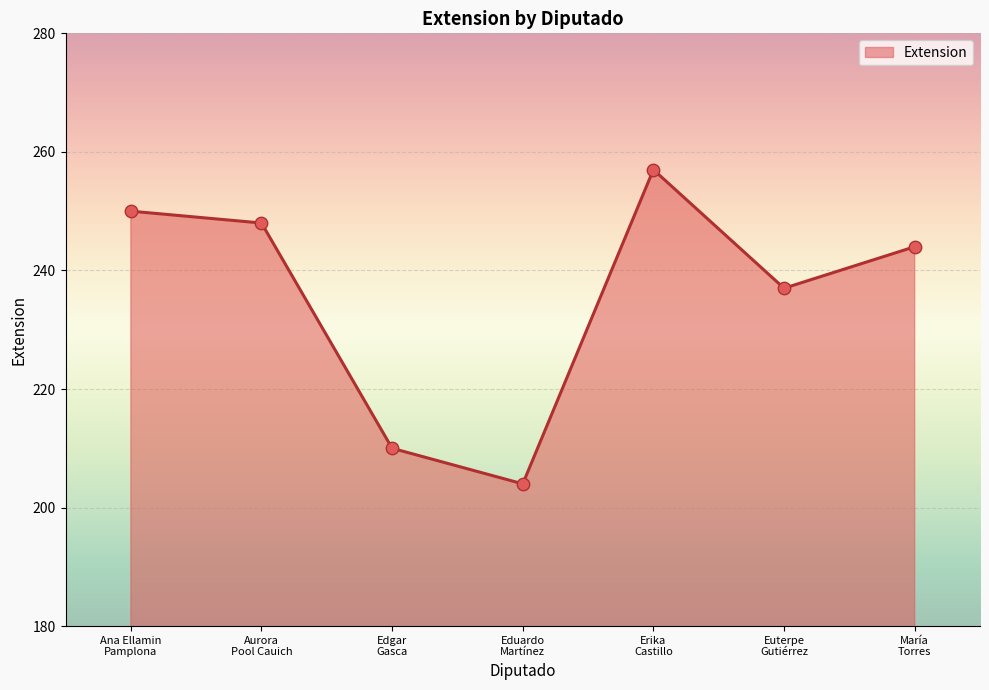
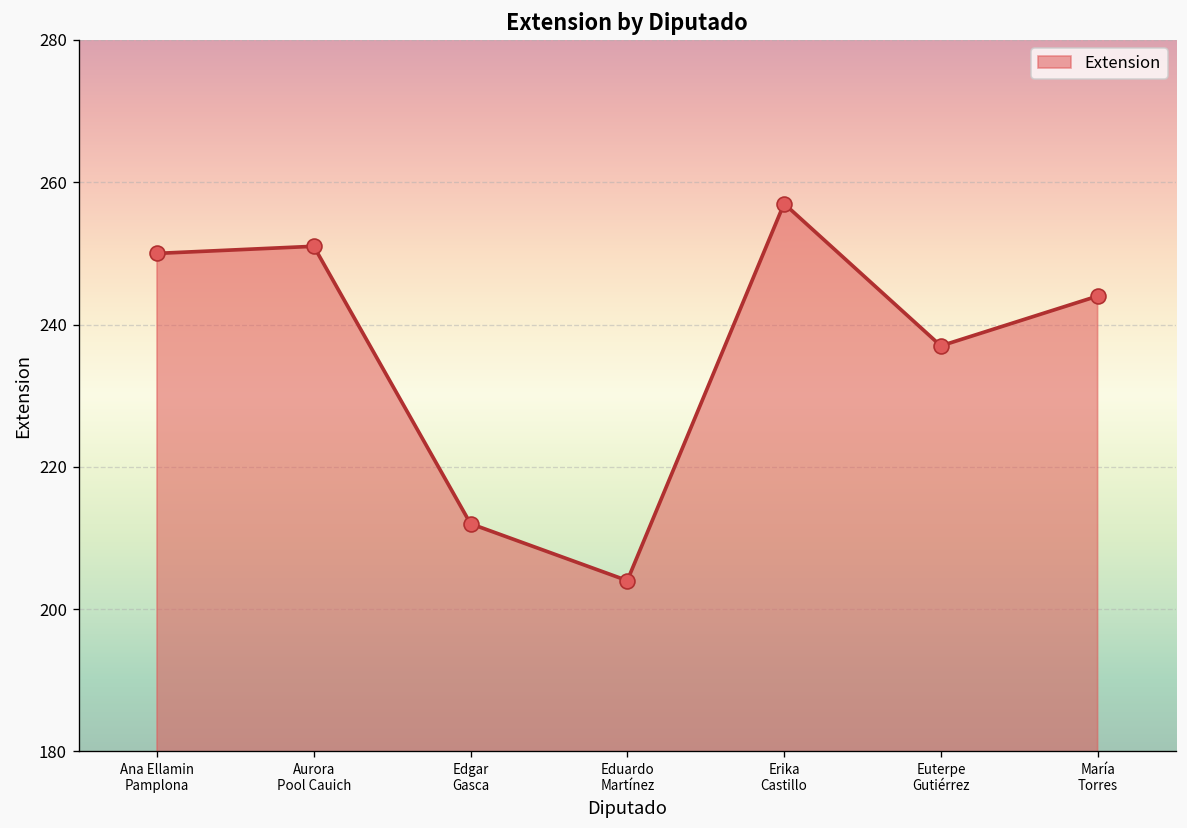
Aurora Pool Cauich: 248 -> 251
Edgar Gasca: 210 -> 212
